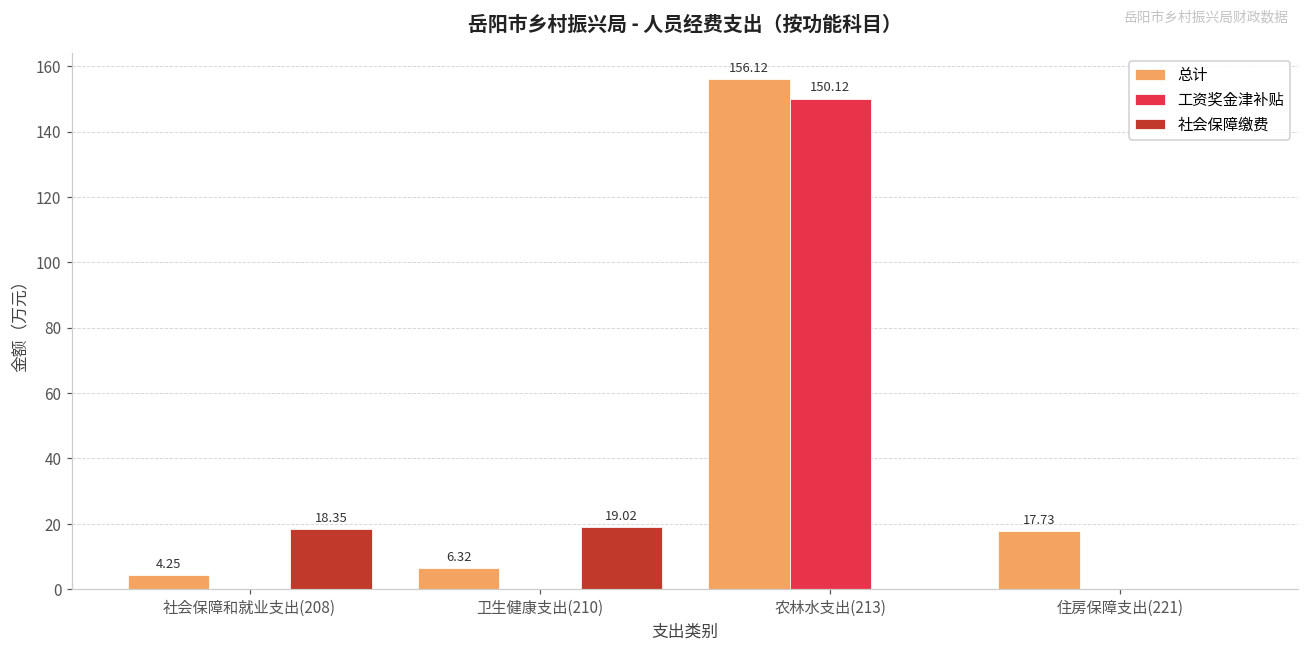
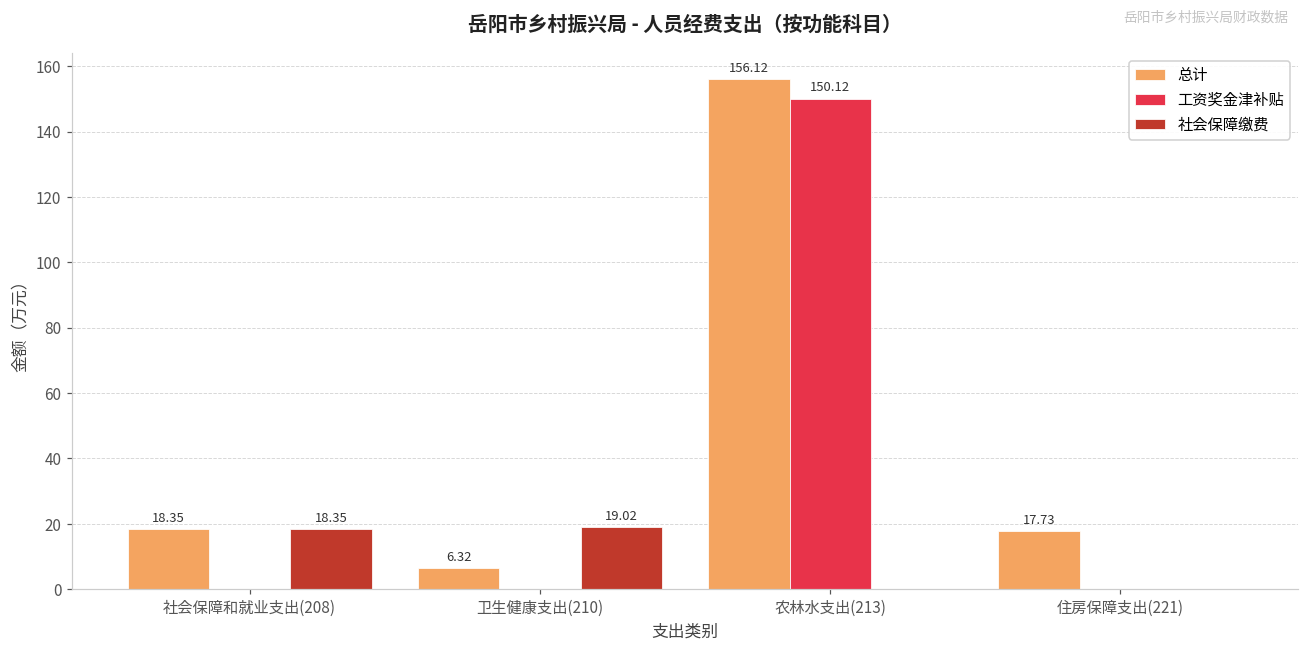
总计, 社会保障和就业支出(208): 4.25 -> 18.35
